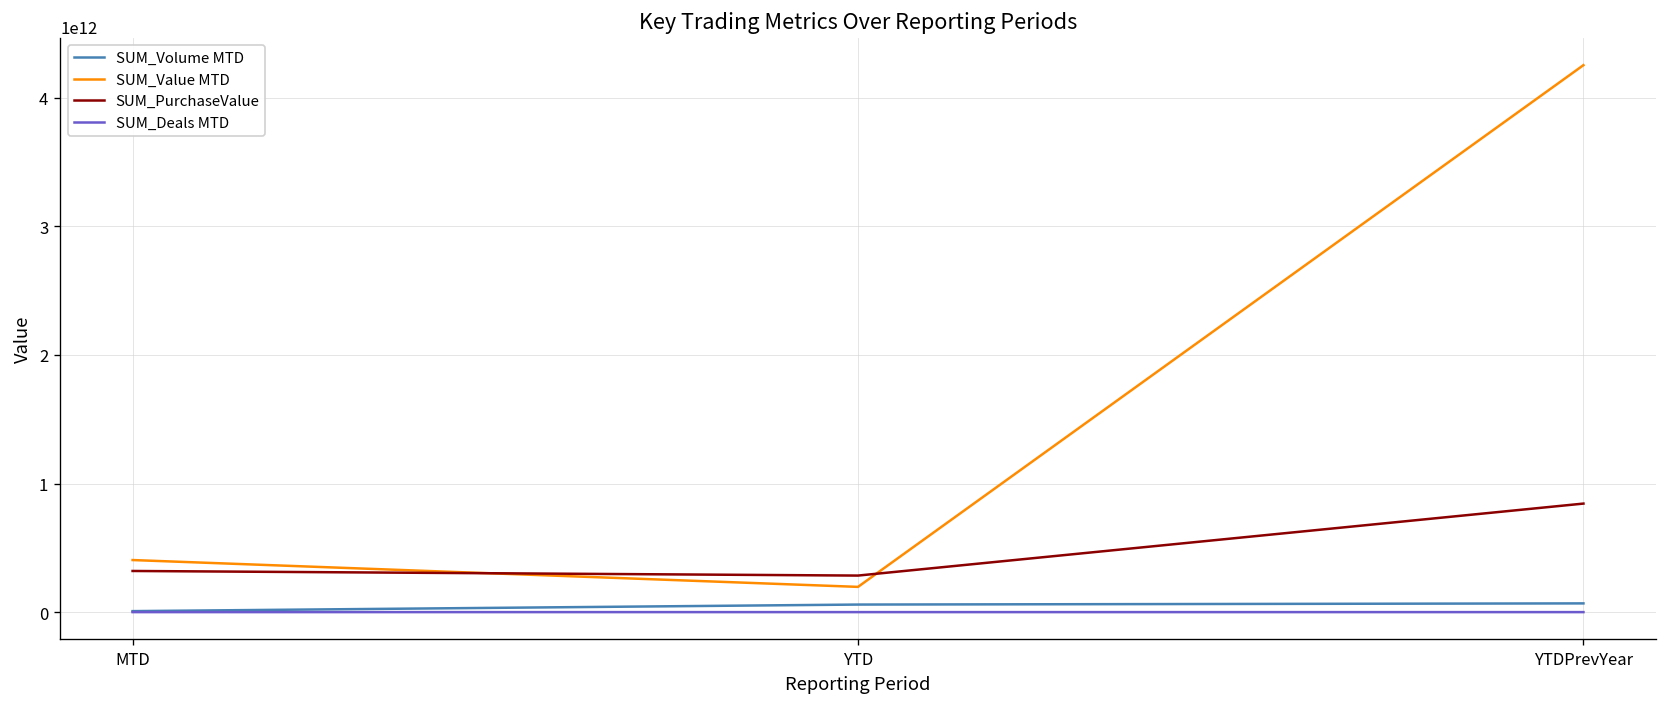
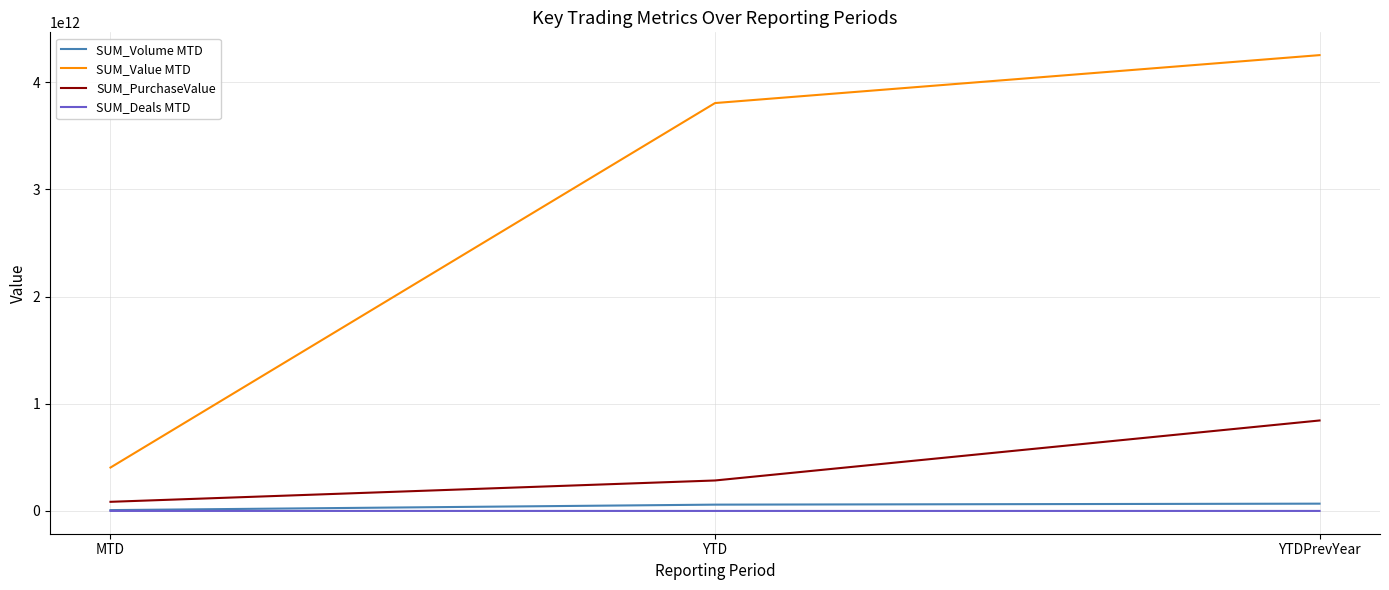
SUM_PurchaseValue, MTD: 320000000000 -> 90000000000
SUM_Value MTD, YTD: 200000000000 -> 3810000000000
